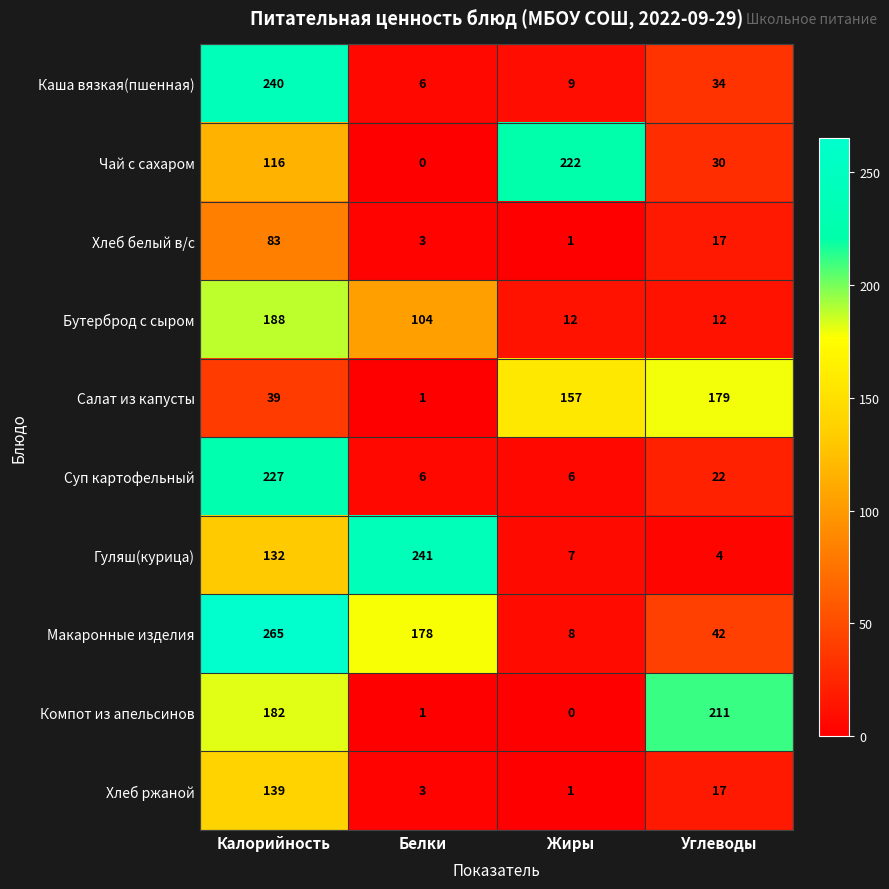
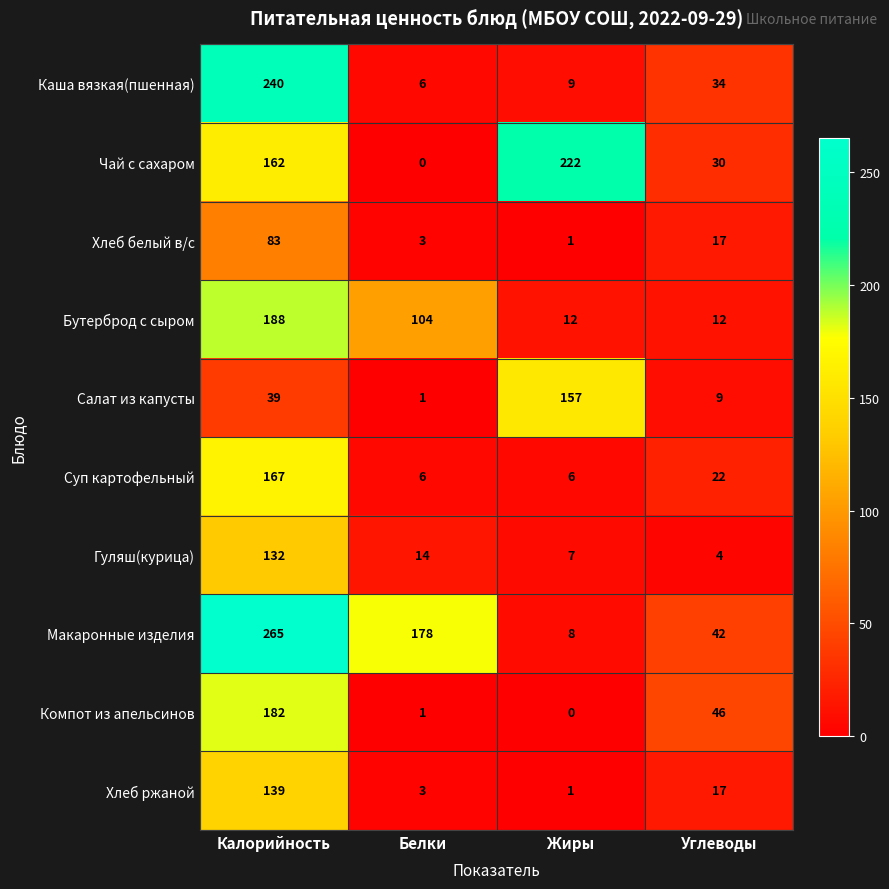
Чай с сахаром, Калорийность: 116 -> 162
Салат из капусты, Углеводы: 179 -> 9
Суп картофельный, Калорийность: 227 -> 167
Гуляш(курица), Белки: 241 -> 14
Компот из апельсинов, Углеводы: 211 -> 46
